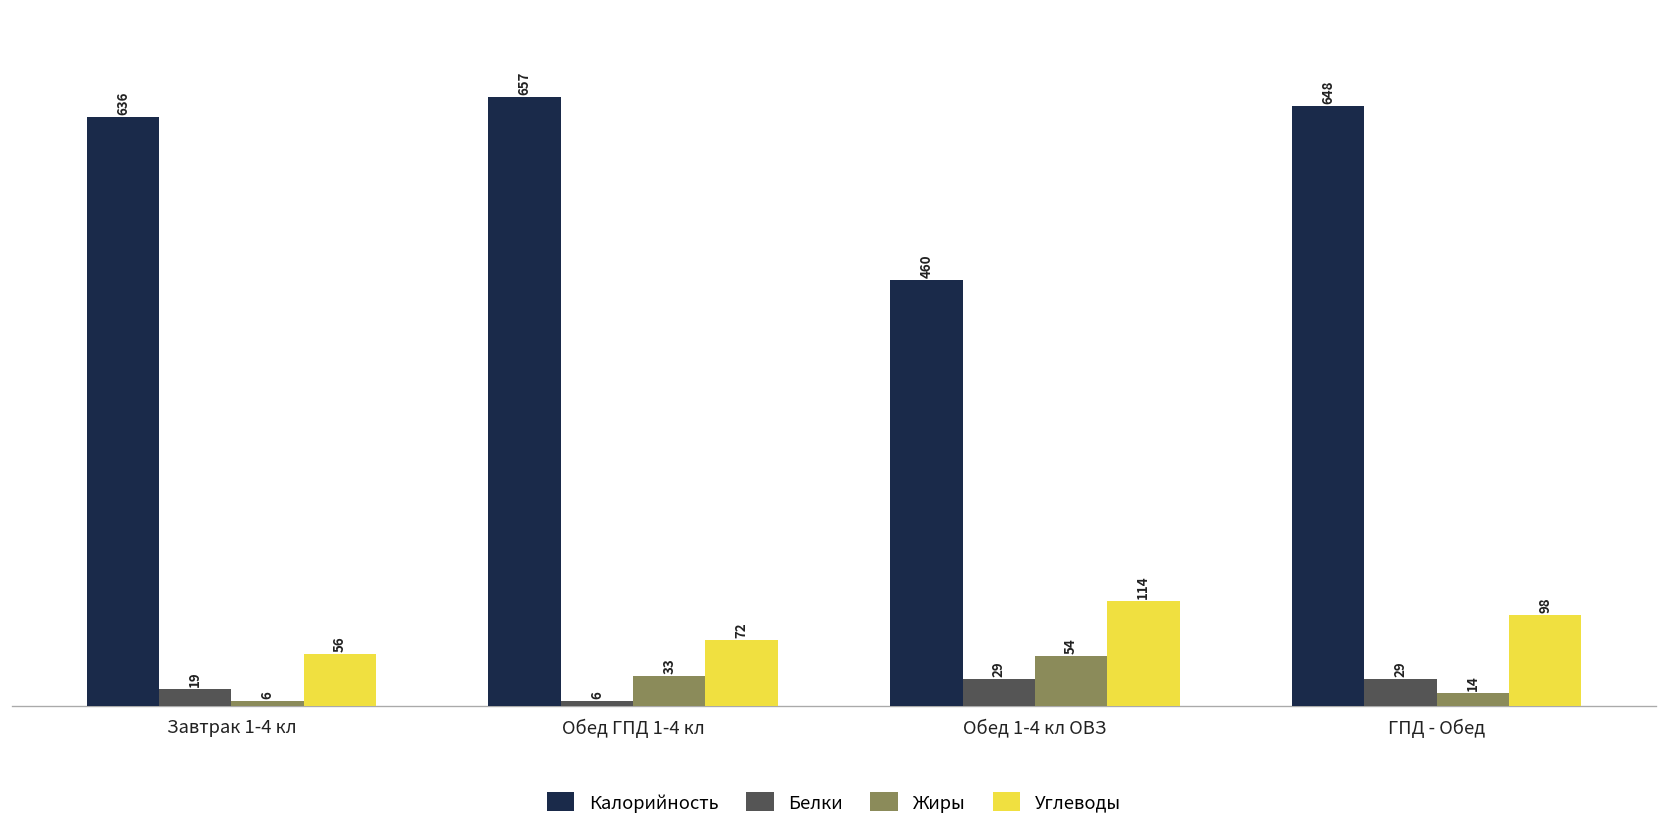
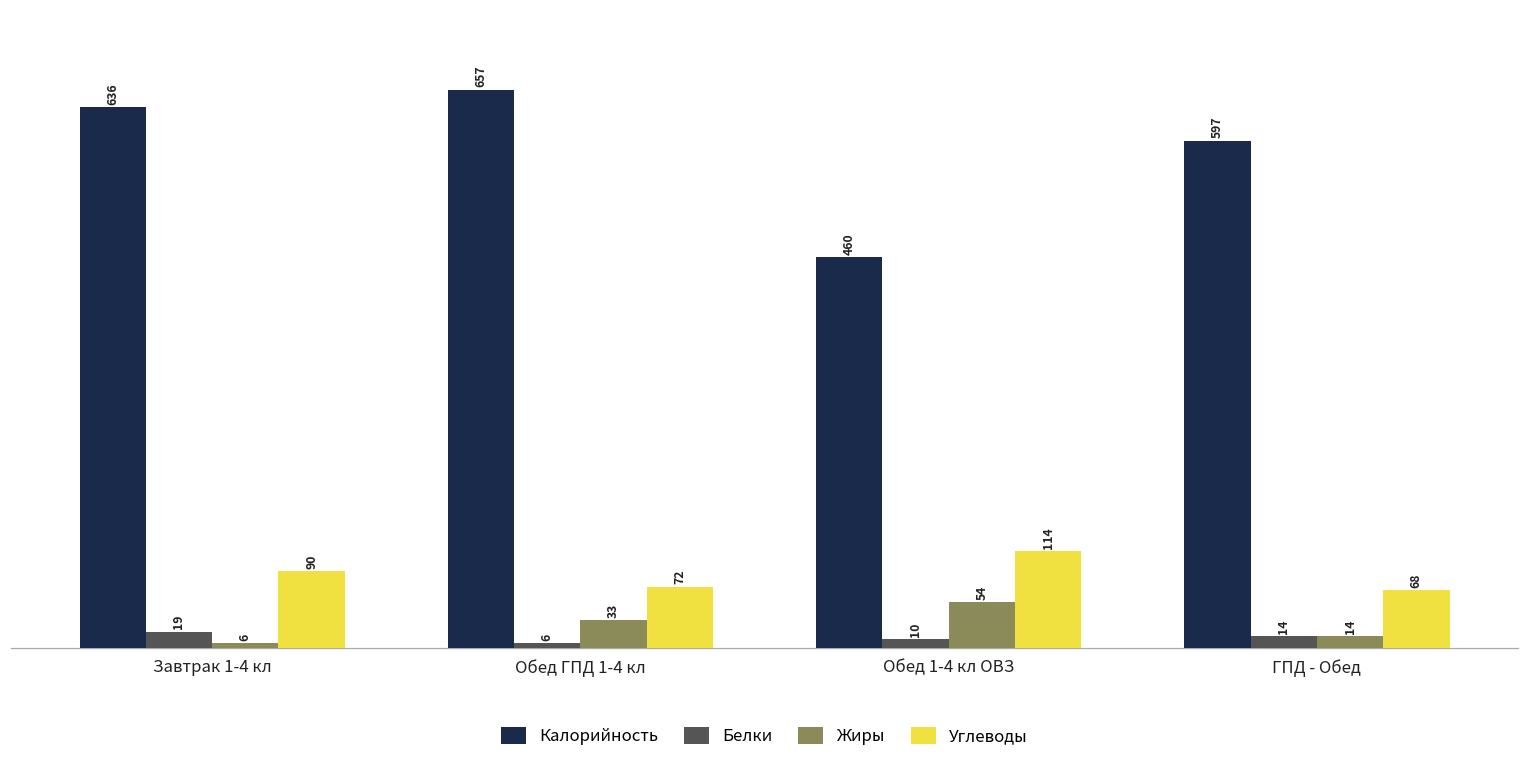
Углеводы, Завтрак 1-4 кл: 56 -> 90
Белки, Обед 1-4 кл ОВЗ: 29 -> 10
Калорийность, ГПД - Обед: 648 -> 597
Белки, ГПД - Обед: 29 -> 14
Углеводы, ГПД - Обед: 98 -> 68
